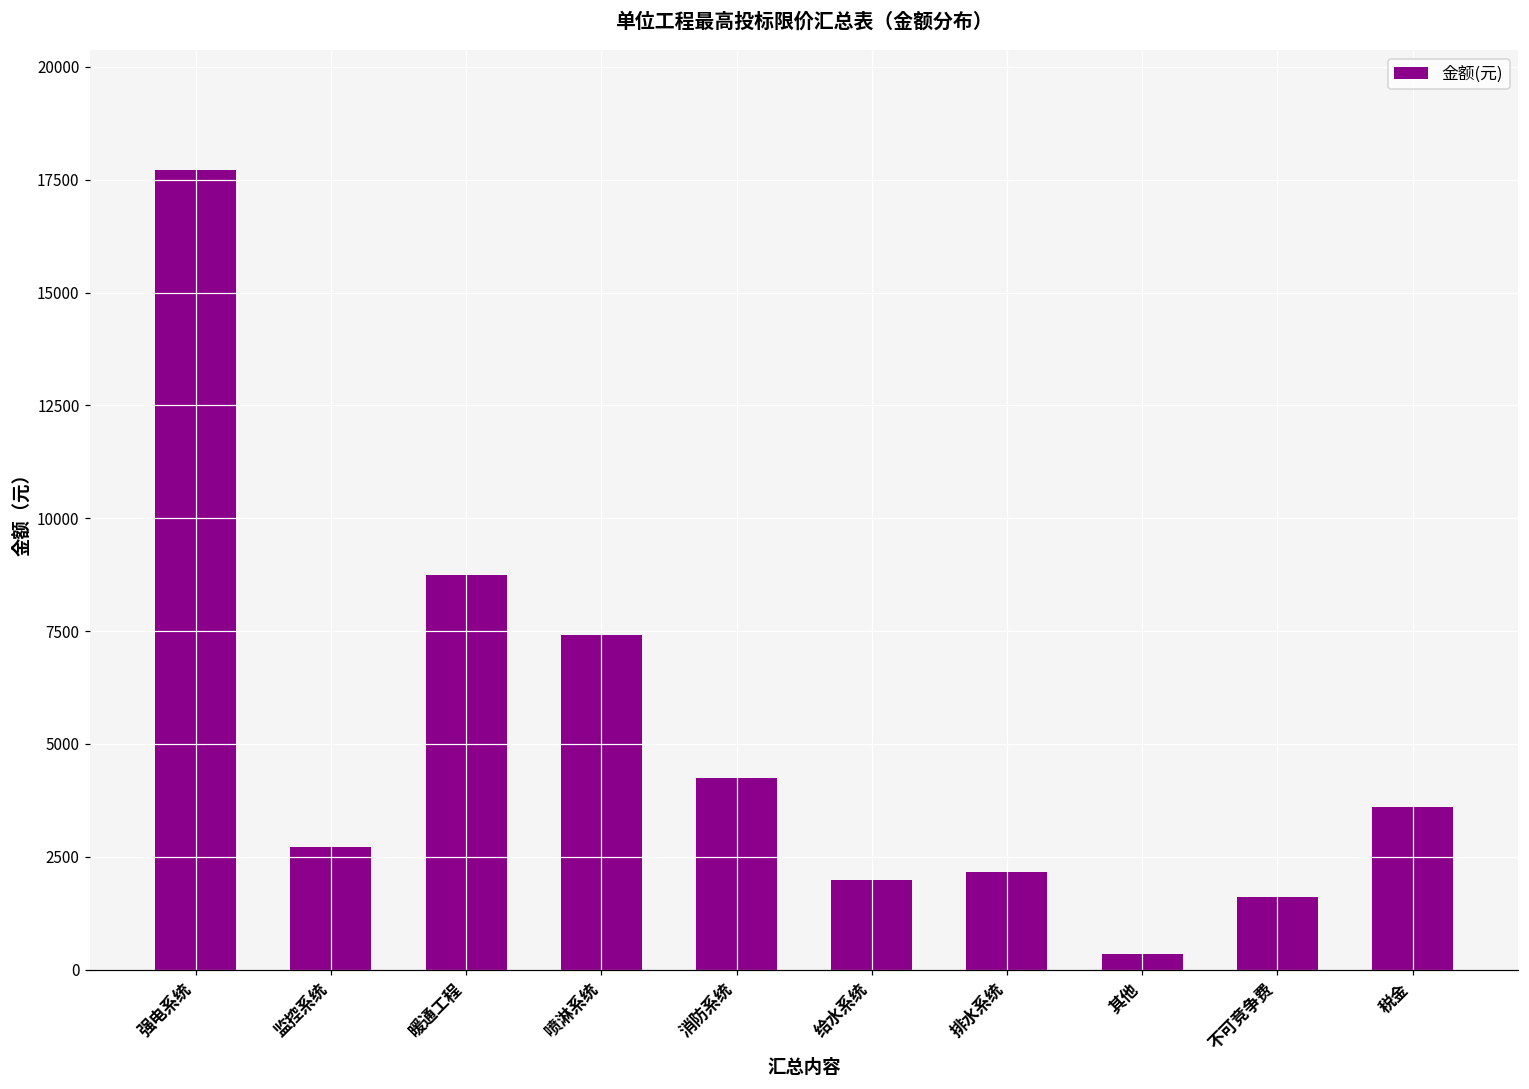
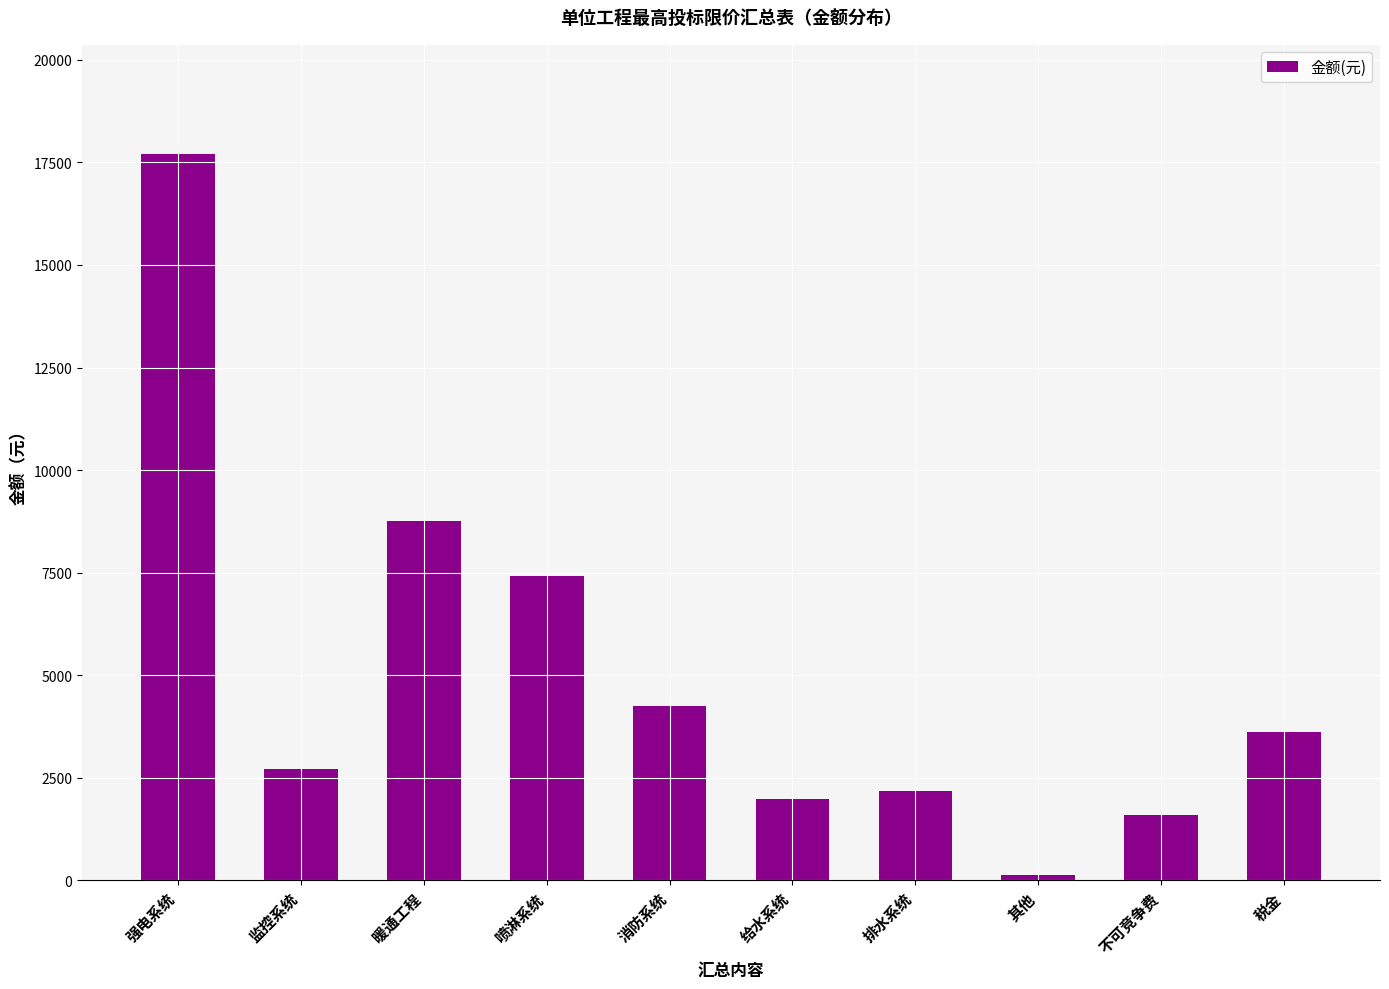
其他: 300 -> 100
